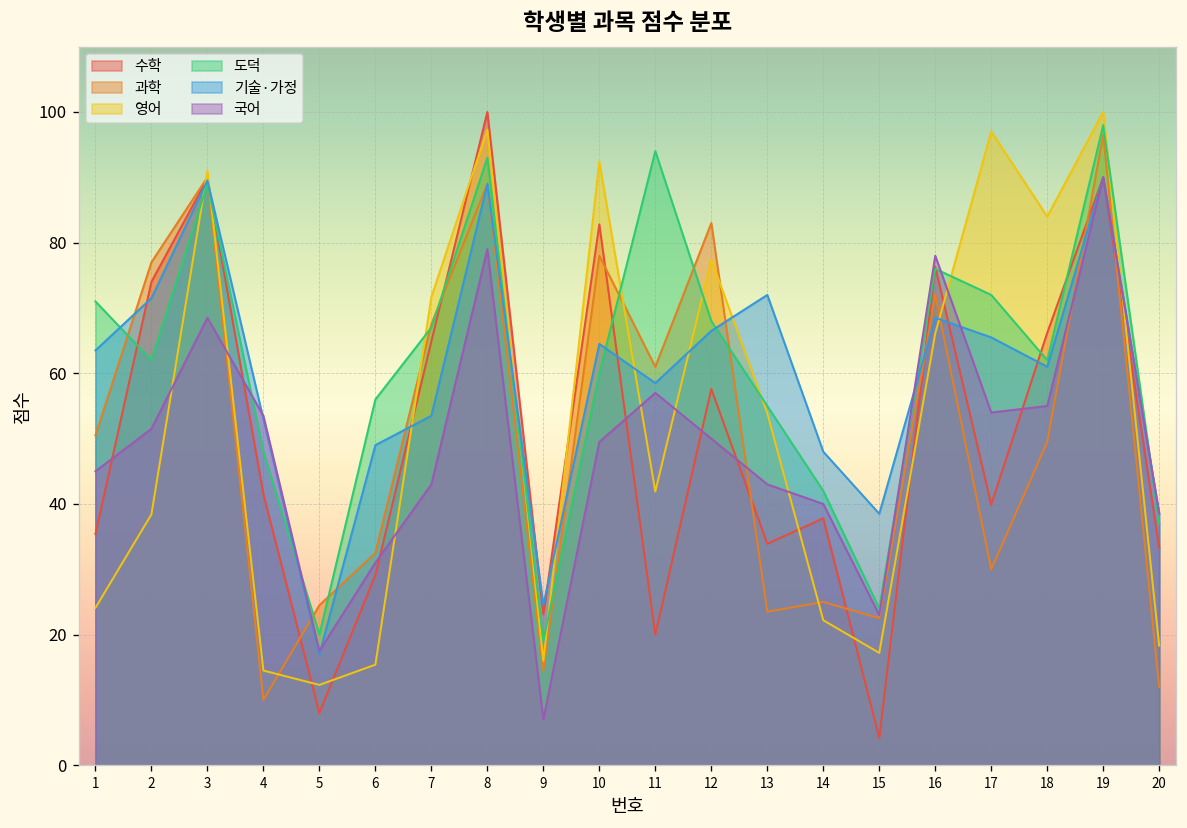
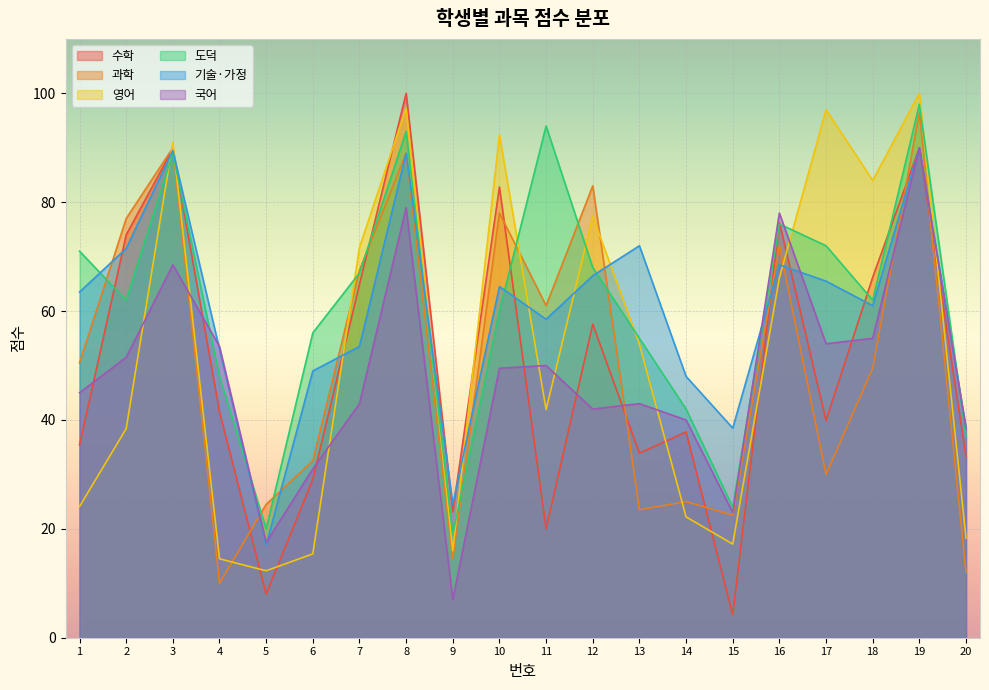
국어, 11: 57 -> 50
국어, 12: 50 -> 42
